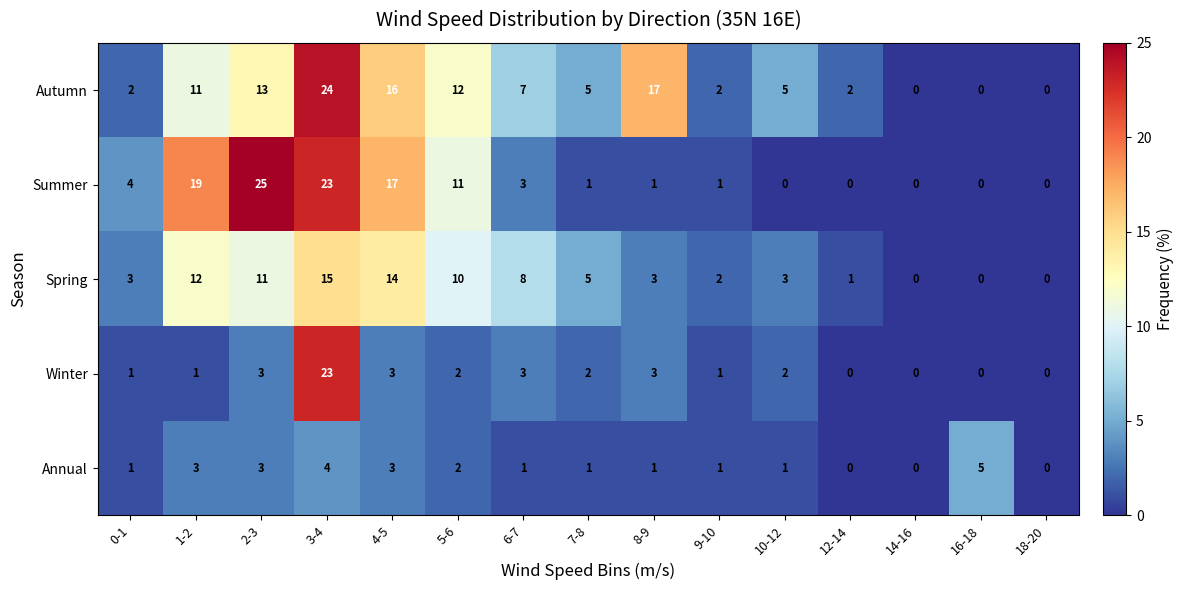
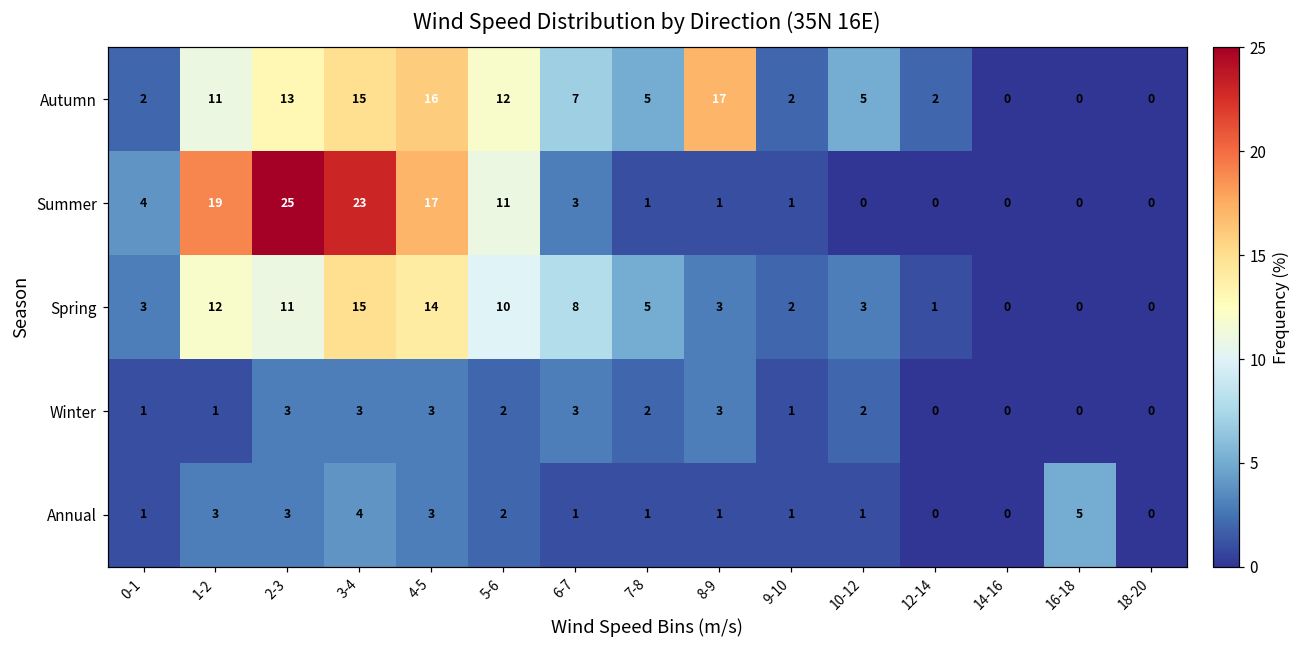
Autumn, 3-4: 24 -> 15
Winter, 3-4: 23 -> 3
